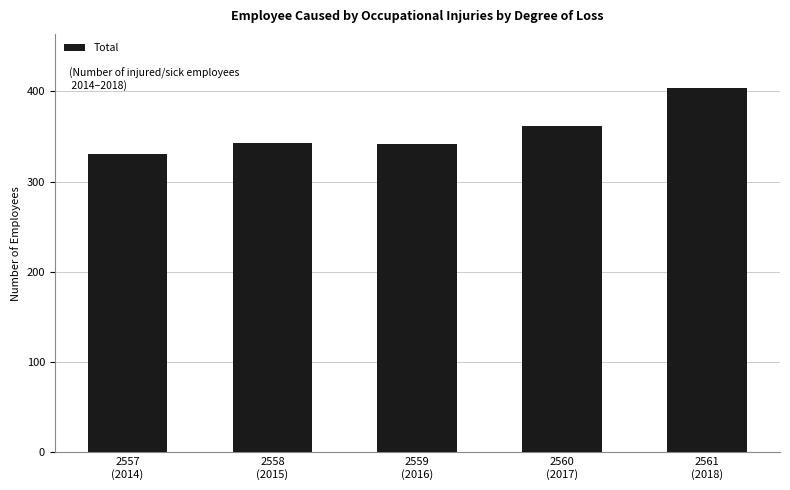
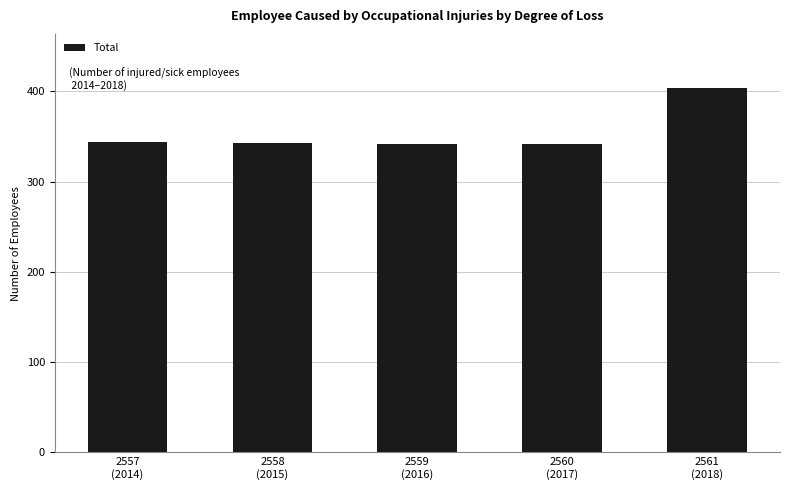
2557 (2014): 330 -> 340
2560 (2017): 360 -> 340
